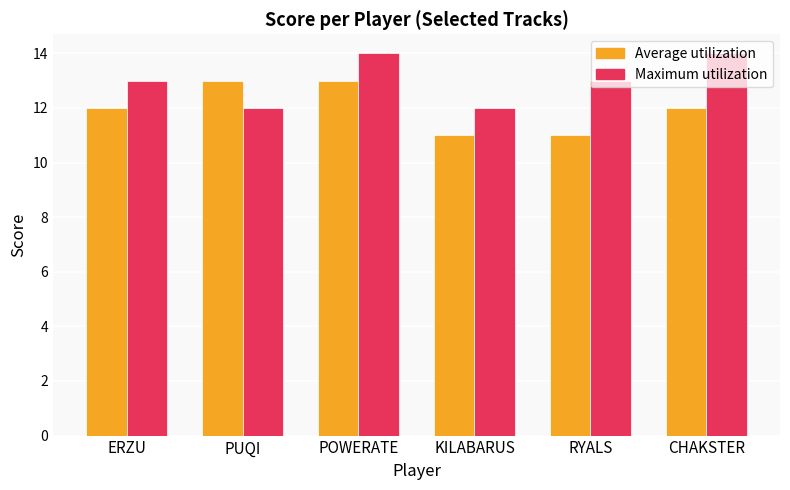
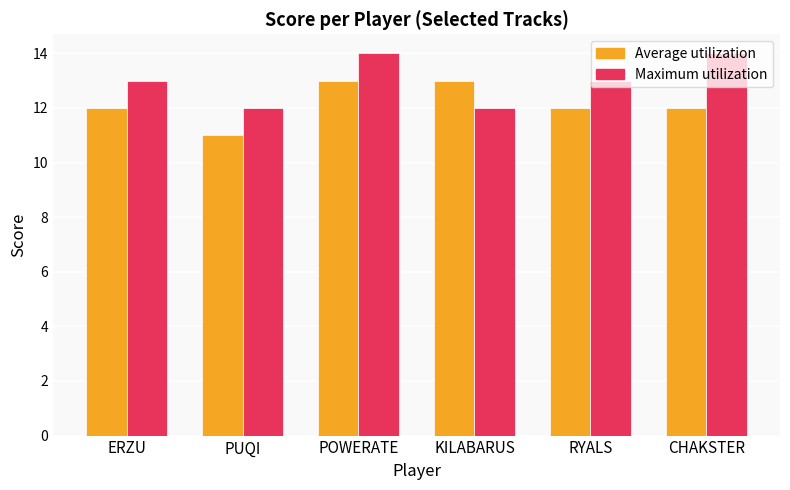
Average utilization, PUQI: 13 -> 11
Average utilization, KILABARUS: 11 -> 13
Average utilization, RYALS: 11 -> 12
